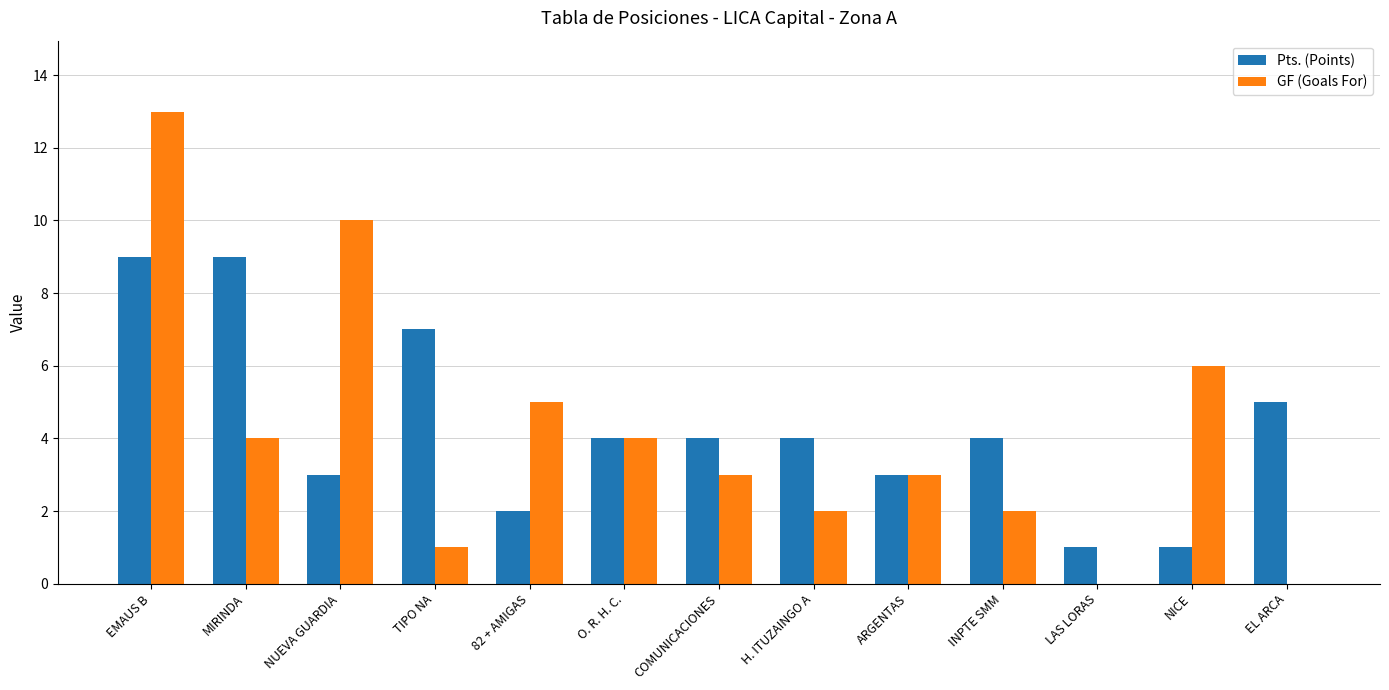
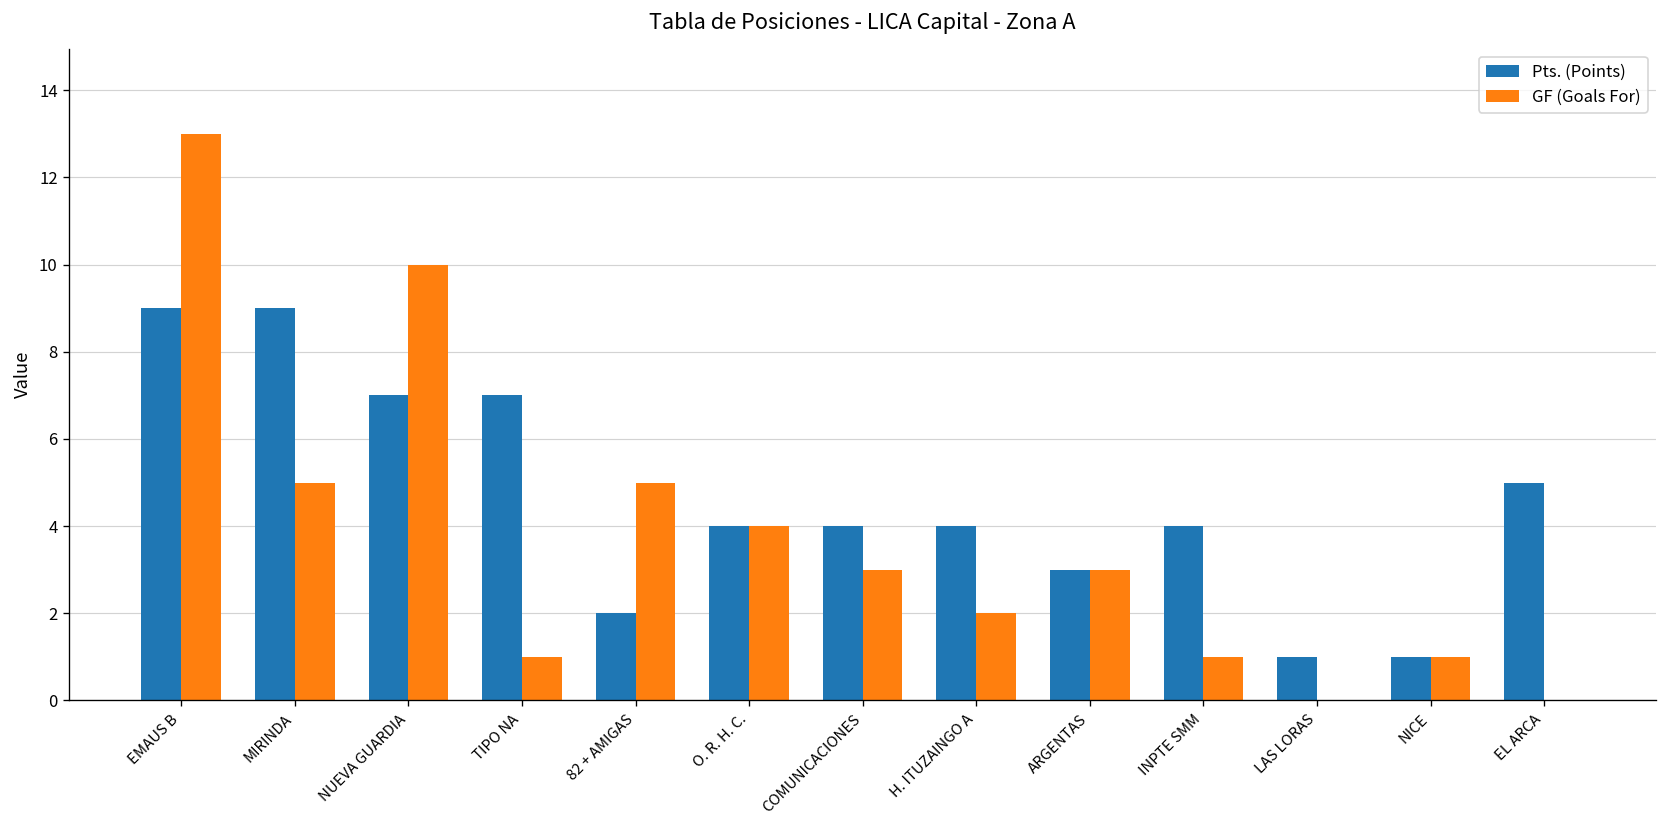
GF (Goals For), MIRINDA: 4 -> 5
Pts. (Points), NUEVA GUARDIA: 3 -> 7
GF (Goals For), INPTE SMM: 2 -> 1
GF (Goals For), NICE: 6 -> 1
